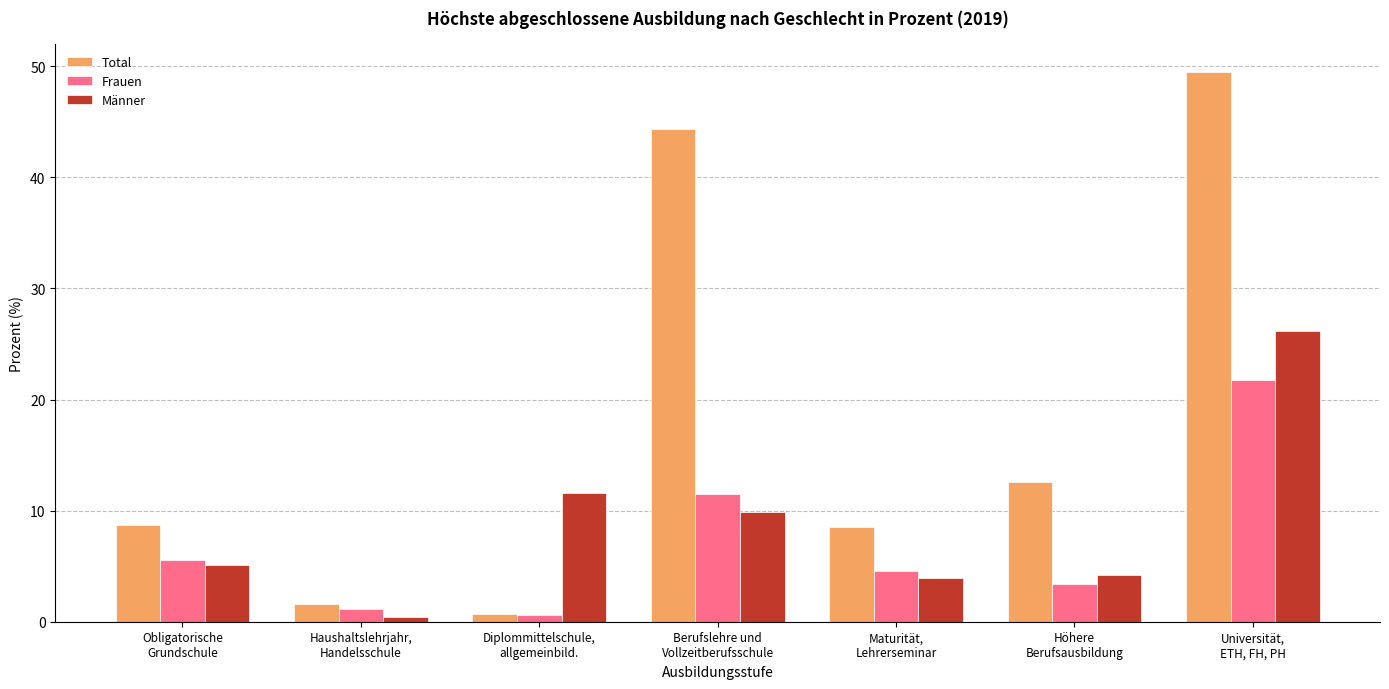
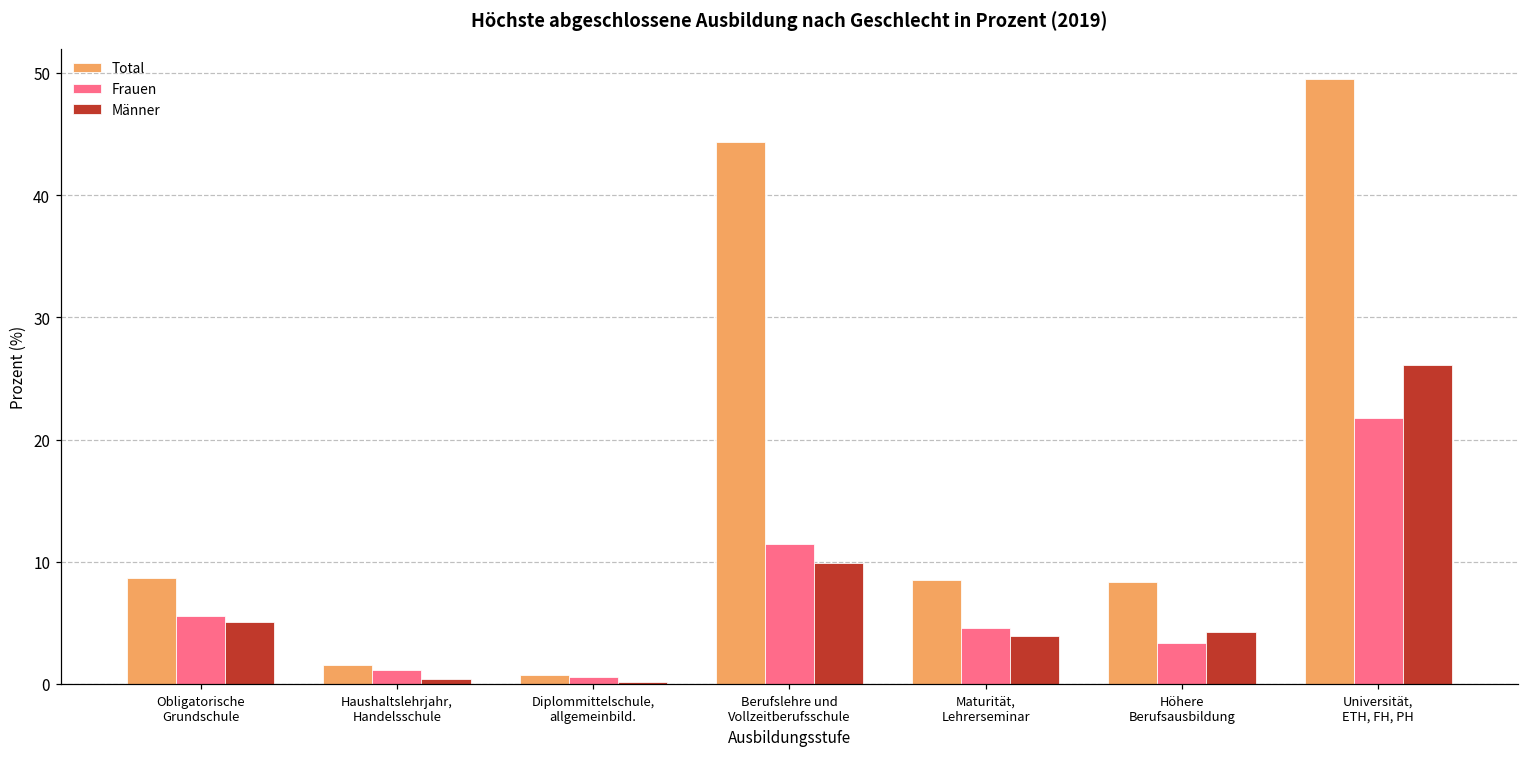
Männer, Diplommittelschule, allgemeinbild.: 11.6 -> 0.2
Total, Höhere Berufsausbildung: 12.6 -> 8.4
